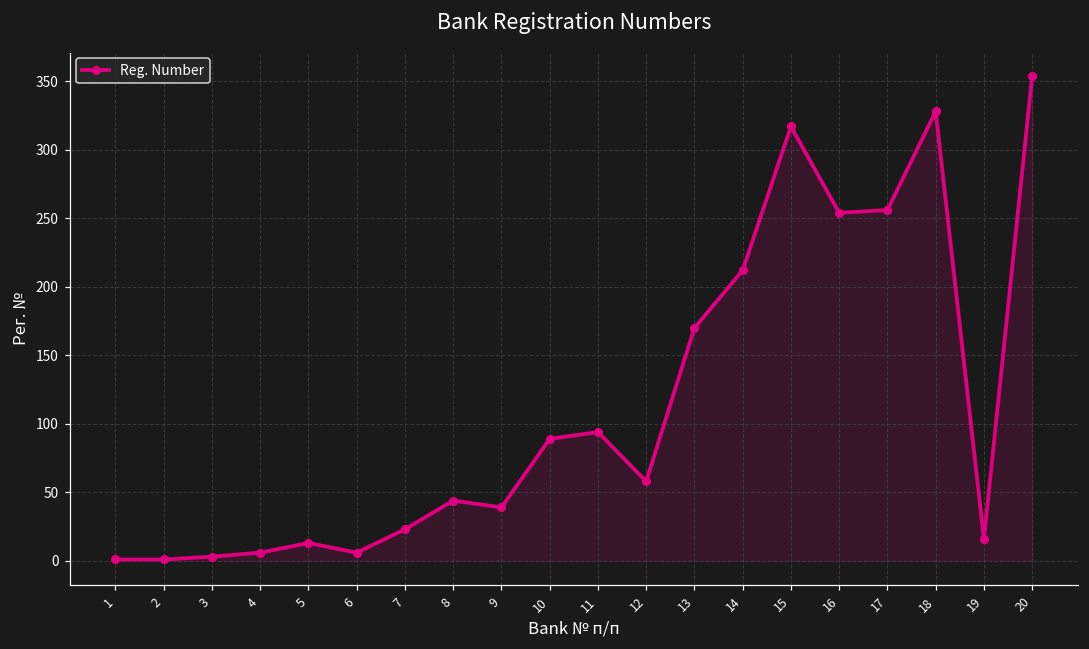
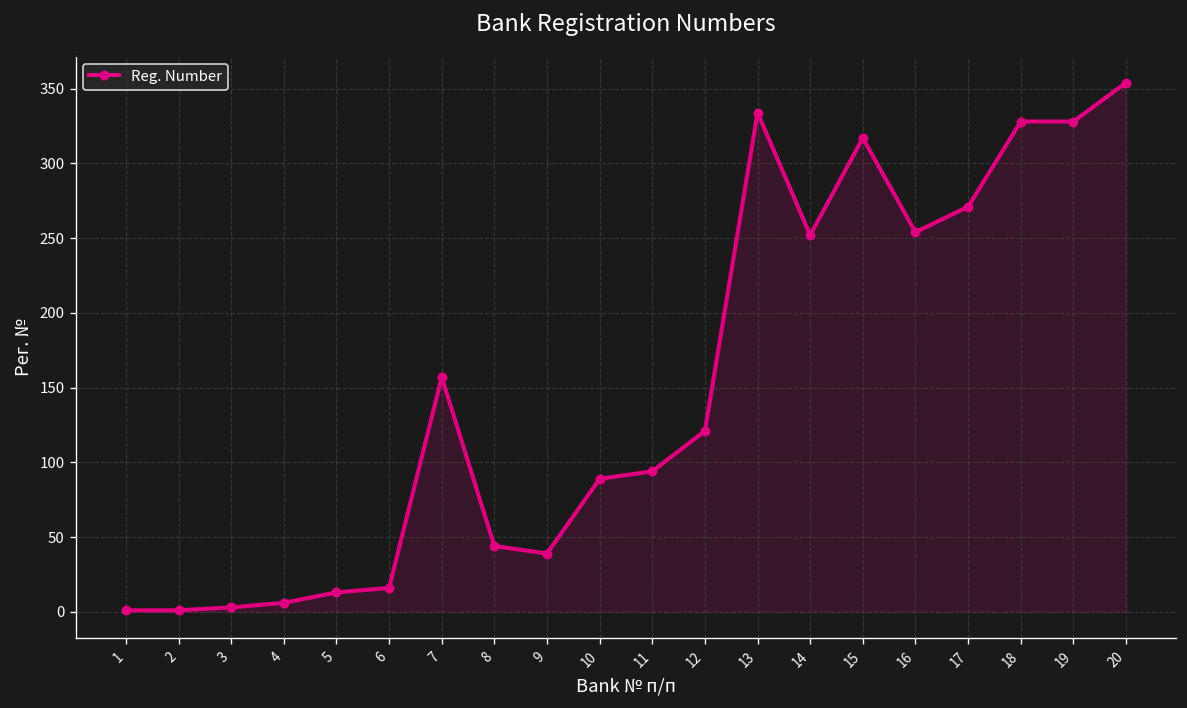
6: 6 -> 16
7: 23 -> 157
12: 58 -> 121
13: 170 -> 334
14: 212 -> 252
17: 256 -> 271
19: 16 -> 328
